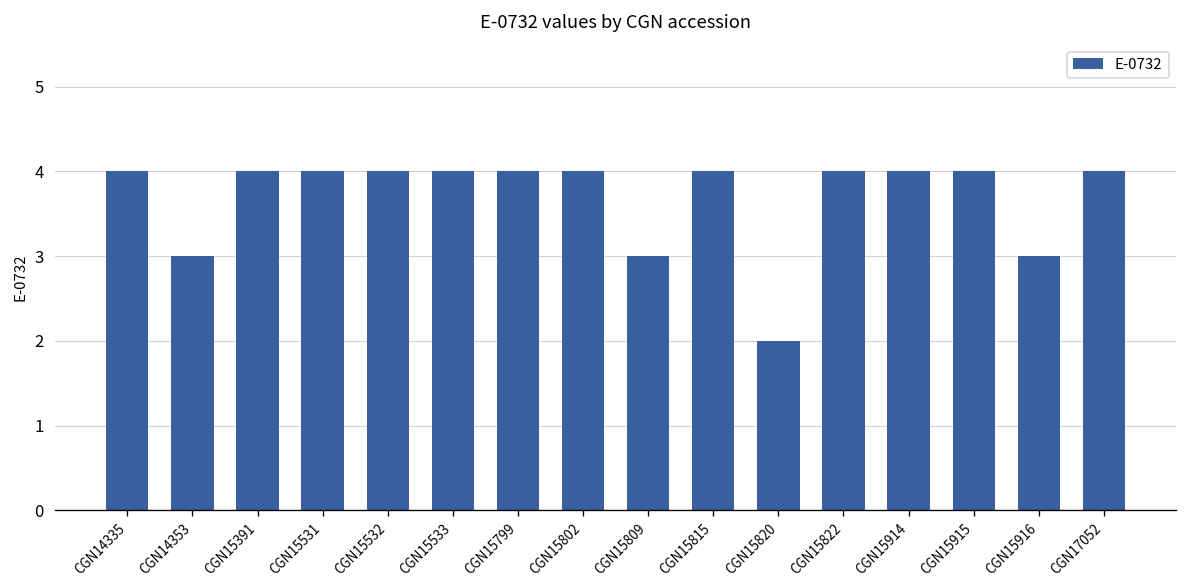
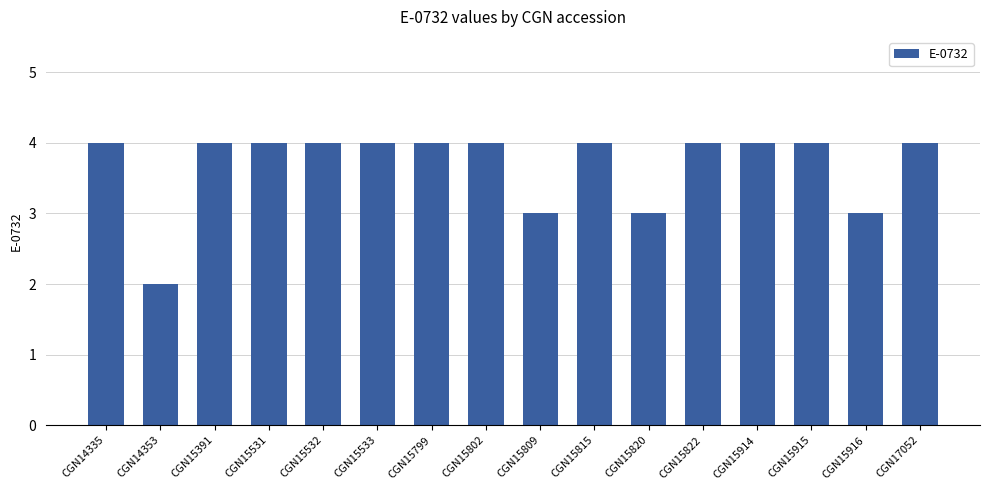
CGN14353: 3 -> 2
CGN15820: 2 -> 3
